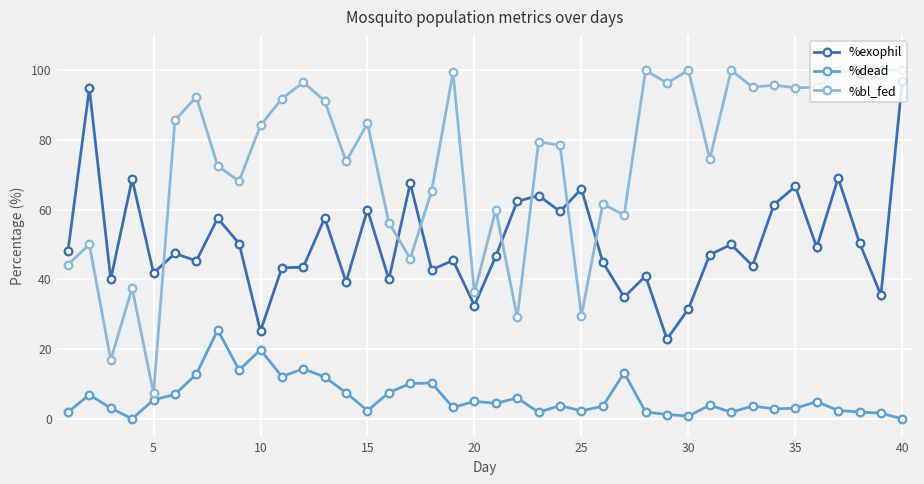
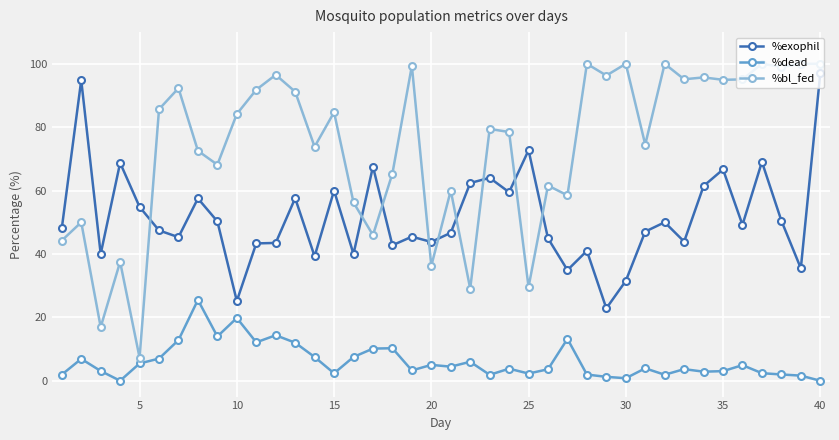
%exophil, 5: 42 -> 55
%exophil, 20: 33 -> 44
%exophil, 25: 66 -> 73
